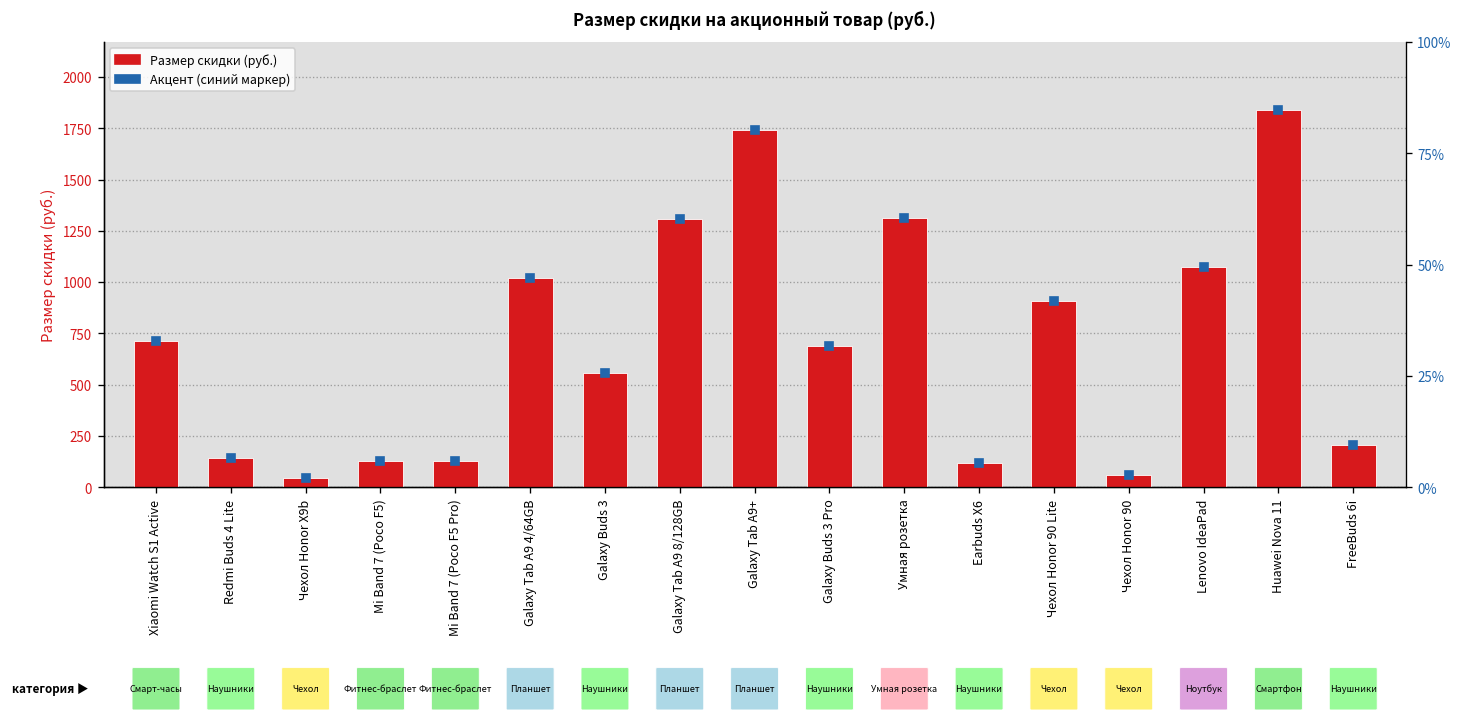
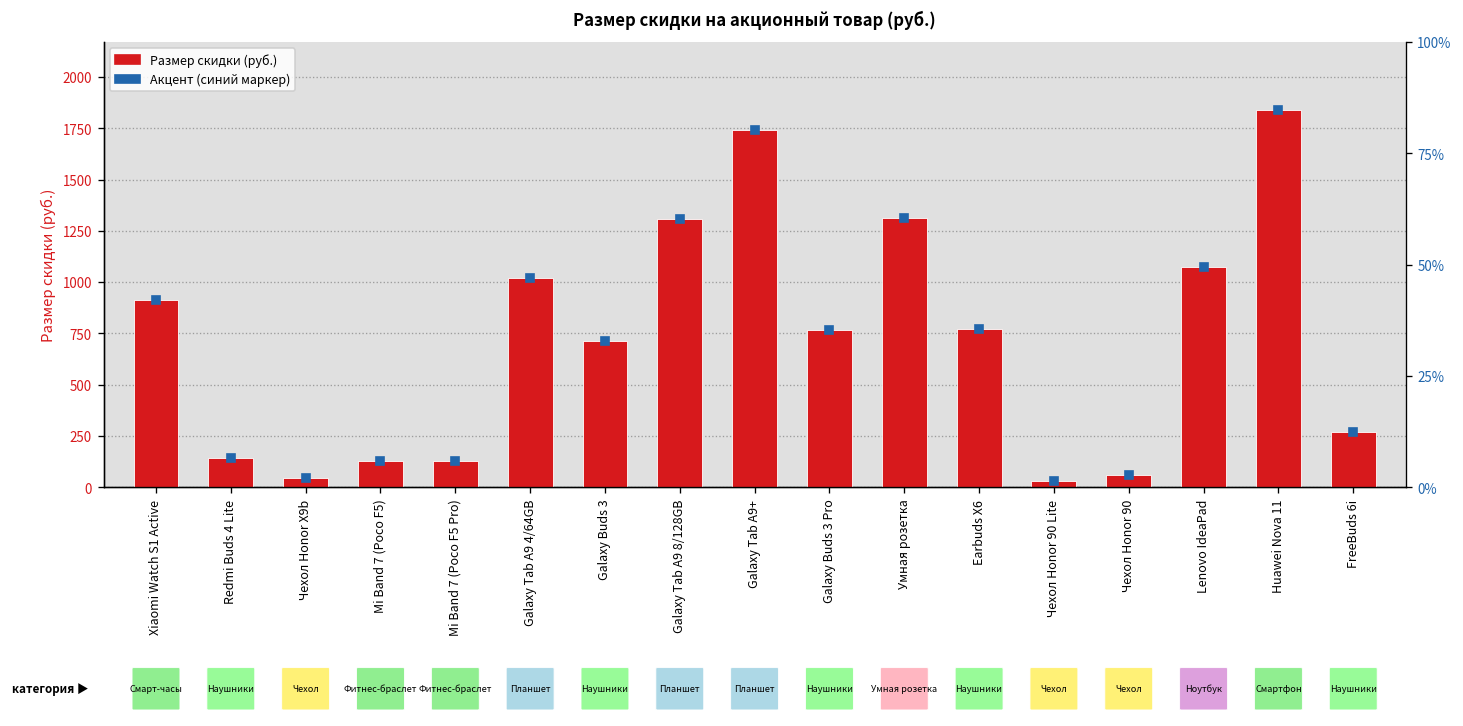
Размер скидки (руб.), Xiaomi Watch S1 Active: 710 -> 910
Размер скидки (руб.), Galaxy Buds 3: 560 -> 710
Размер скидки (руб.), Galaxy Buds 3 Pro: 690 -> 770
Размер скидки (руб.), Earbuds X6: 120 -> 770
Размер скидки (руб.), Чехол Honor 90 Lite: 910 -> 30
Размер скидки (руб.), FreeBuds 6i: 210 -> 270
